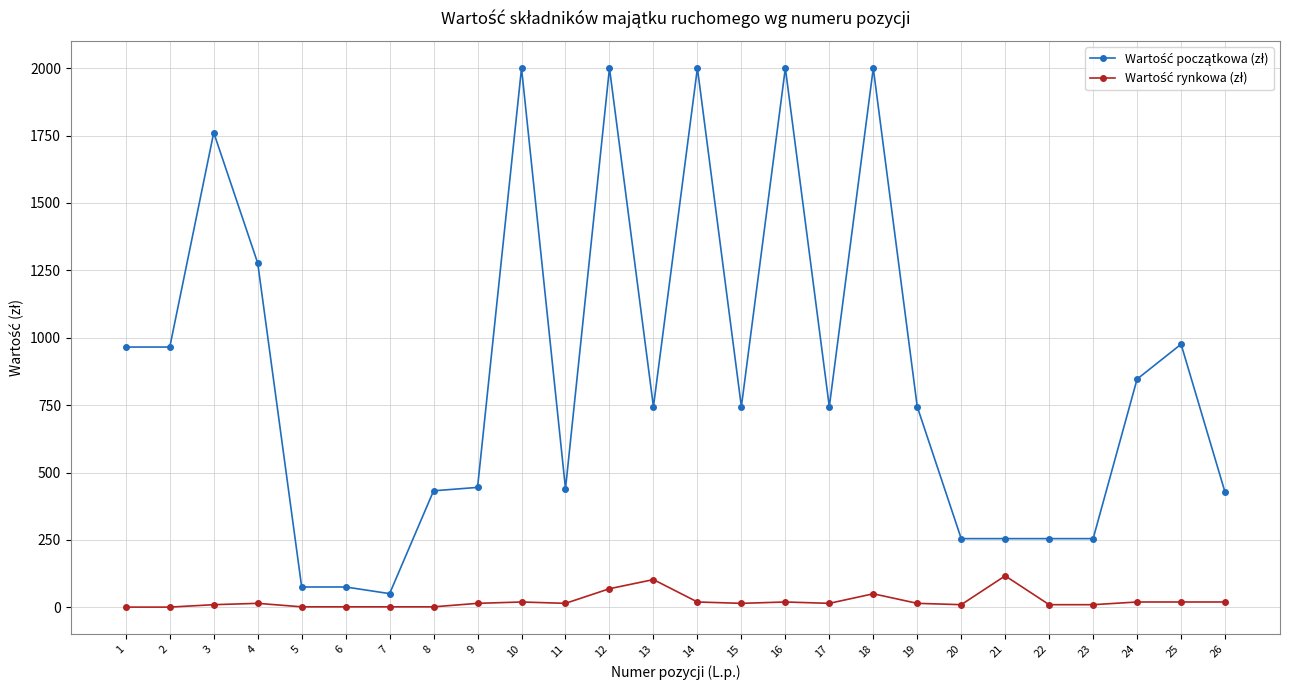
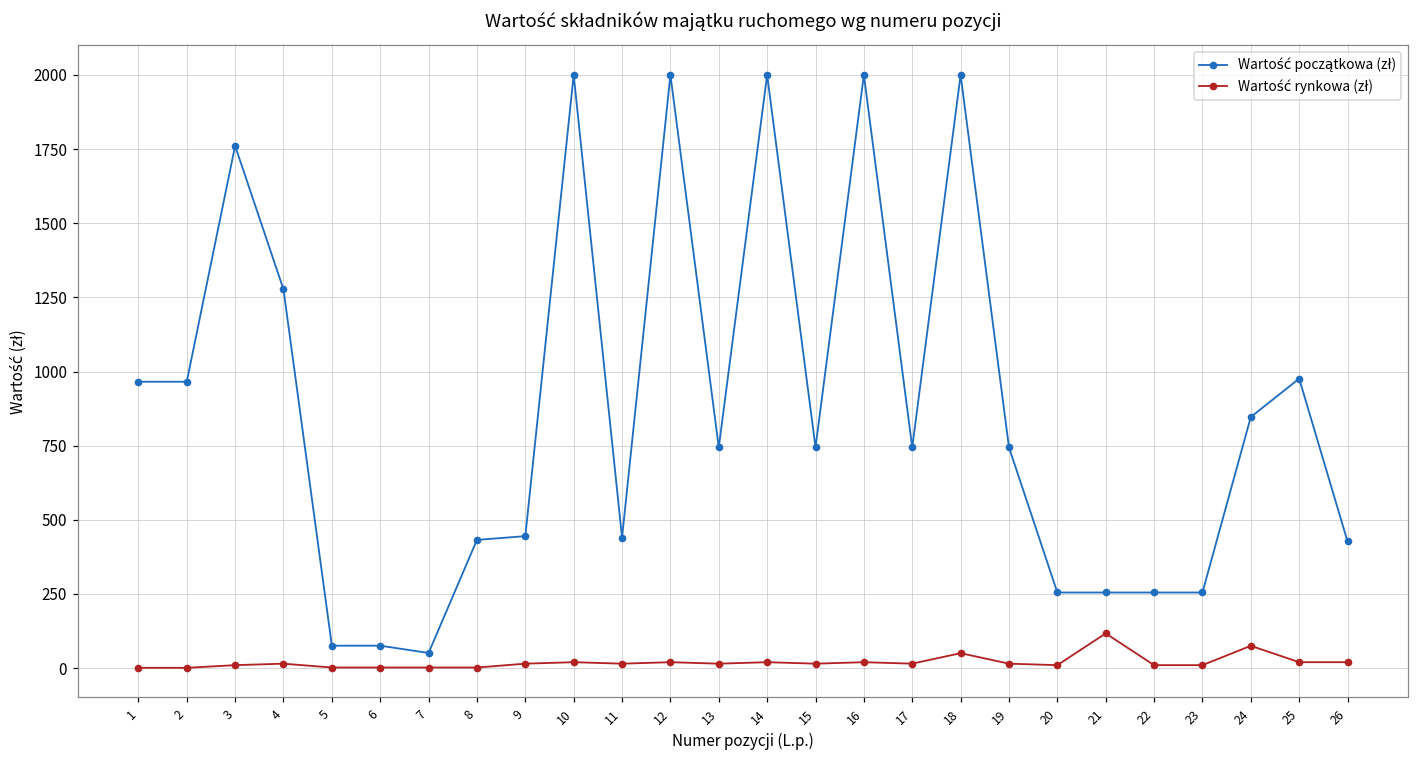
Wartość rynkowa (zł), 12: 70 -> 20
Wartość rynkowa (zł), 13: 100 -> 20
Wartość rynkowa (zł), 24: 20 -> 80
